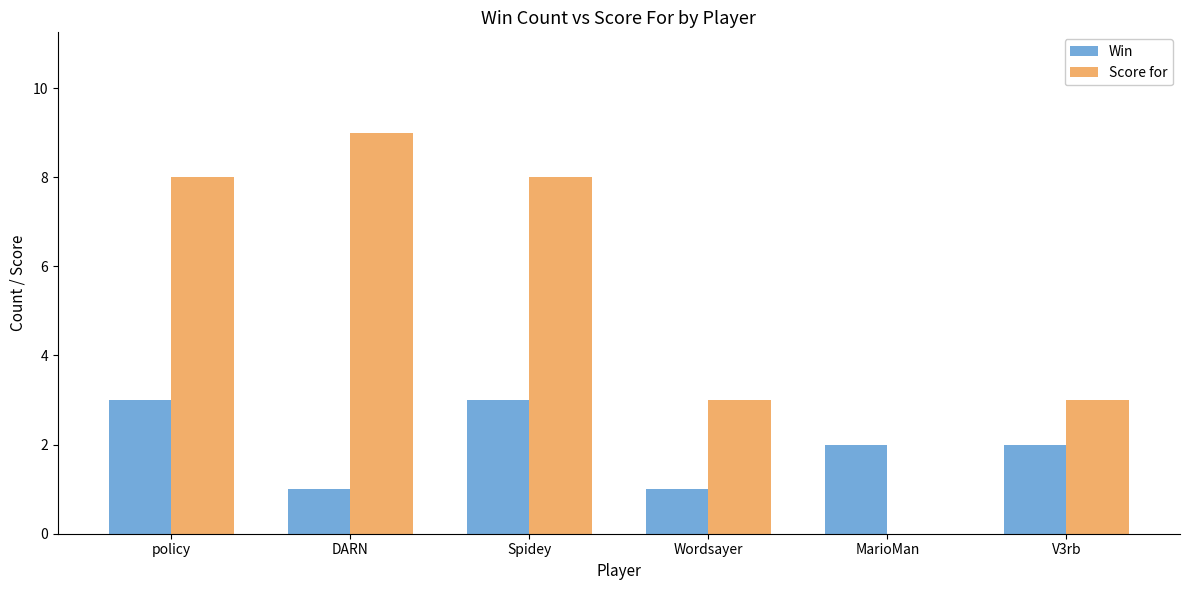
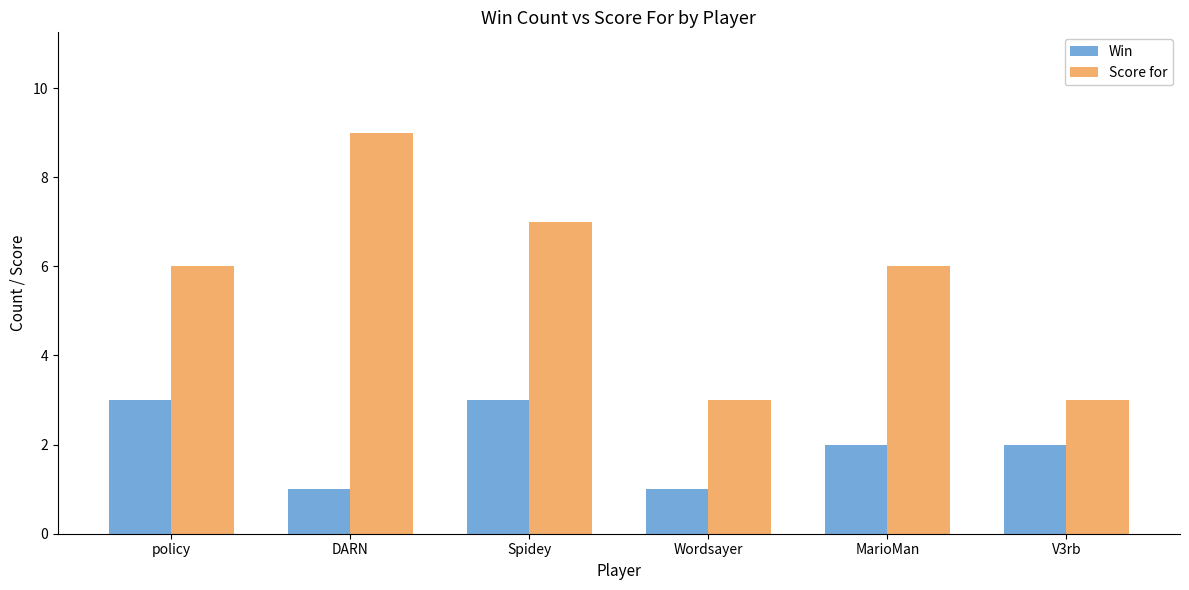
Score for, policy: 8 -> 6
Score for, Spidey: 8 -> 7
Score for, MarioMan: 0 -> 6
